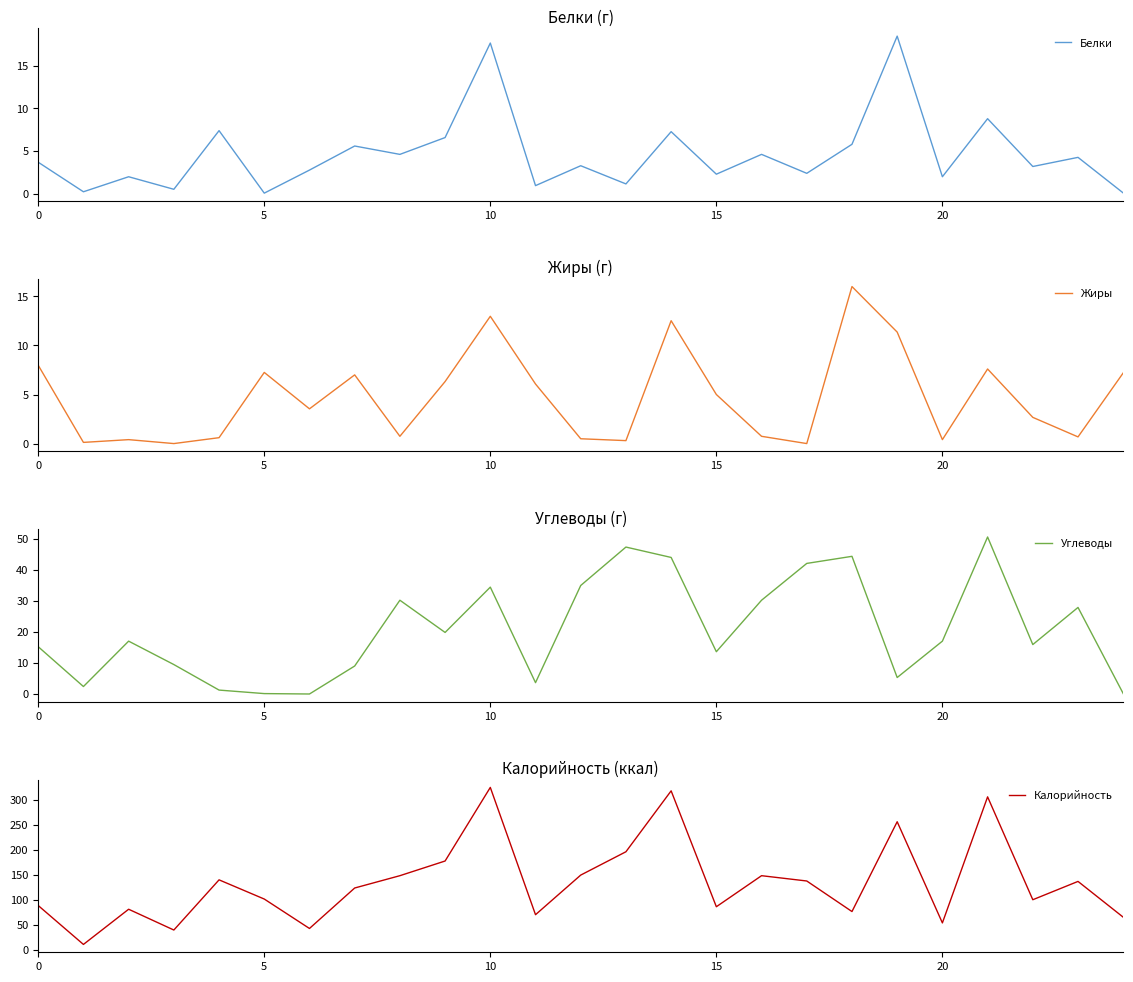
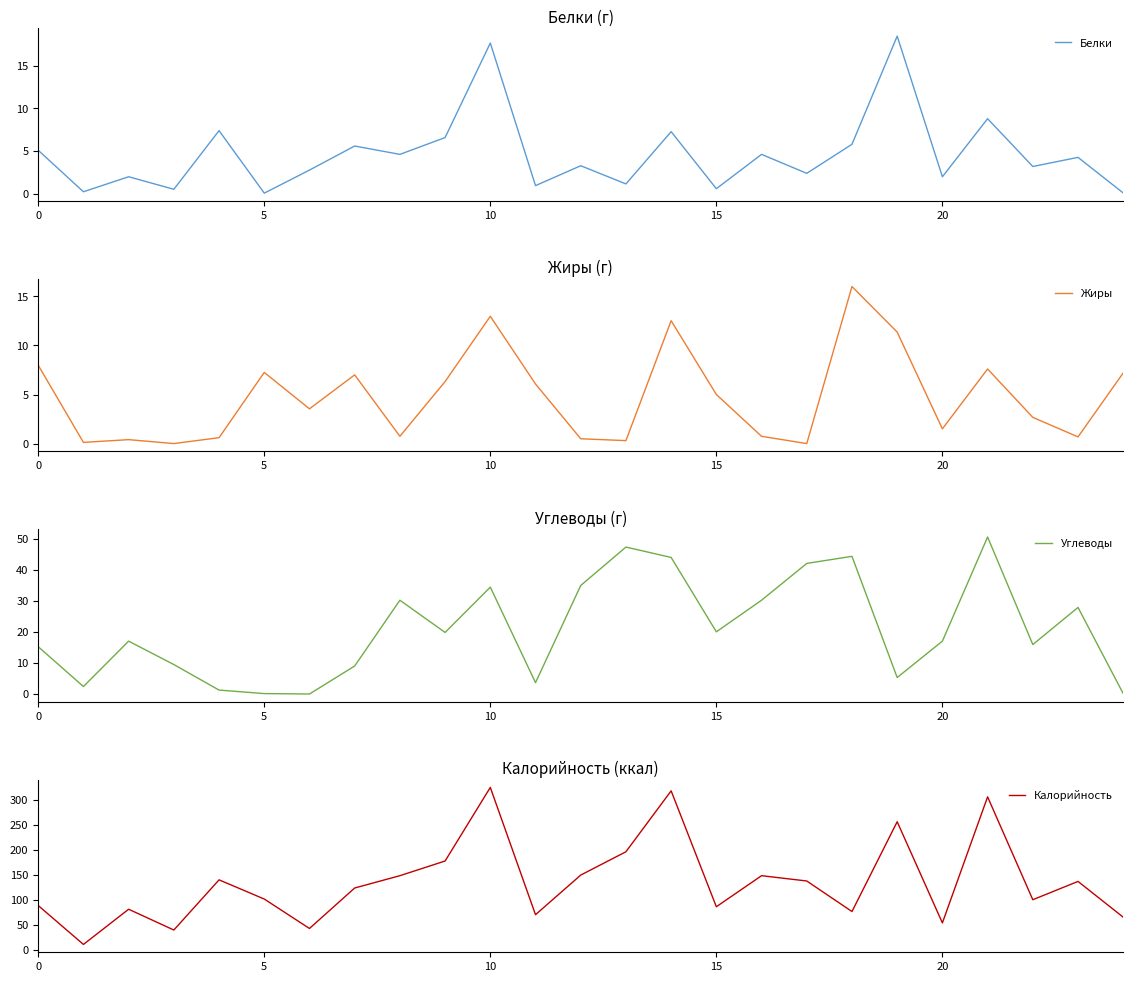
Белки (г), 0: 4 -> 5
Белки (г), 15: 2 -> 1
Жиры (г), 20: 0 -> 2
Углеводы (г), 15: 14 -> 20
